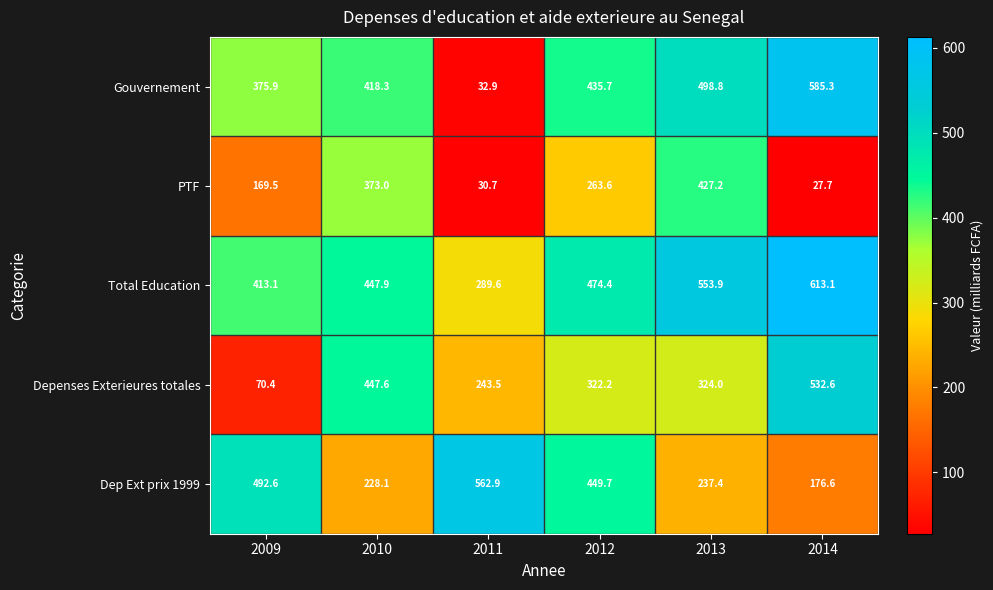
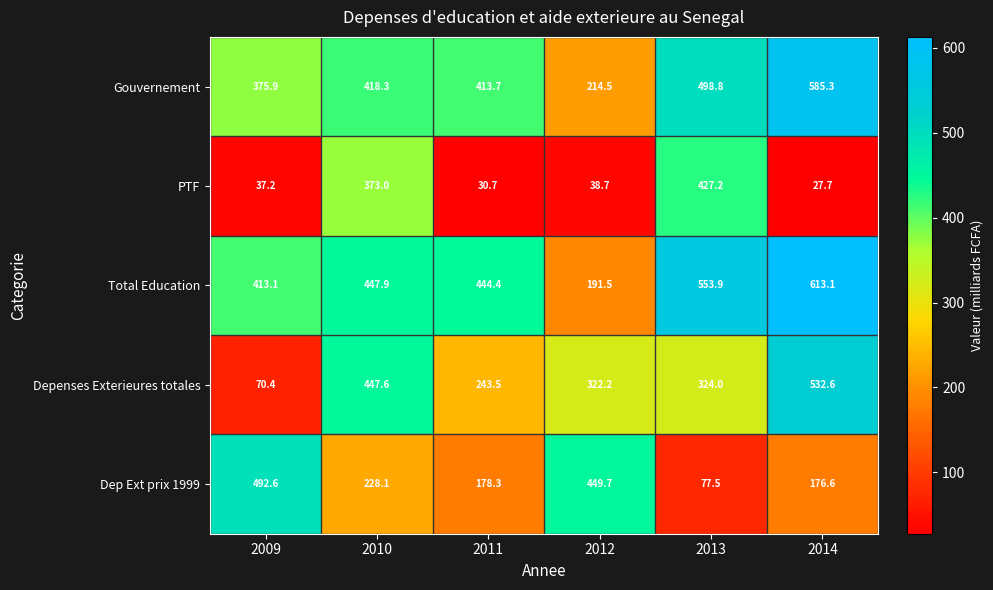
Gouvernement, 2011: 32.9 -> 413.7
Gouvernement, 2012: 435.7 -> 214.5
PTF, 2009: 169.5 -> 37.2
PTF, 2012: 263.6 -> 38.7
Total Education, 2011: 289.6 -> 444.4
Total Education, 2012: 474.4 -> 191.5
Dep Ext prix 1999, 2011: 562.9 -> 178.3
Dep Ext prix 1999, 2013: 237.4 -> 77.5
